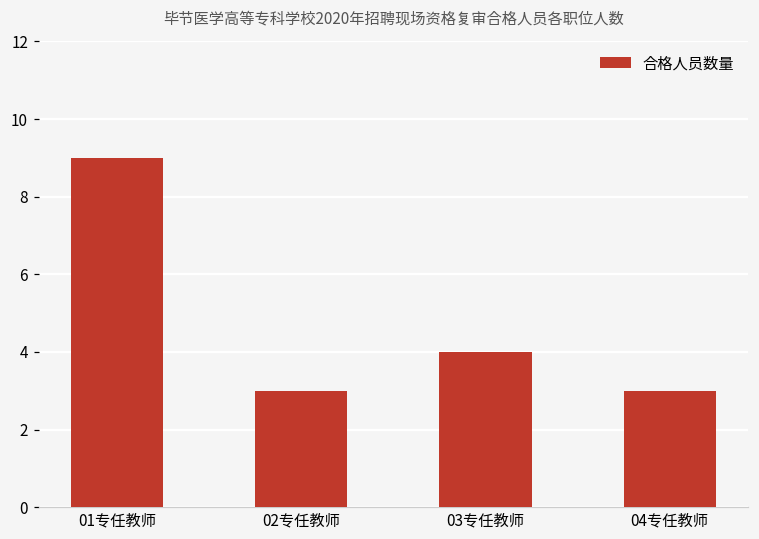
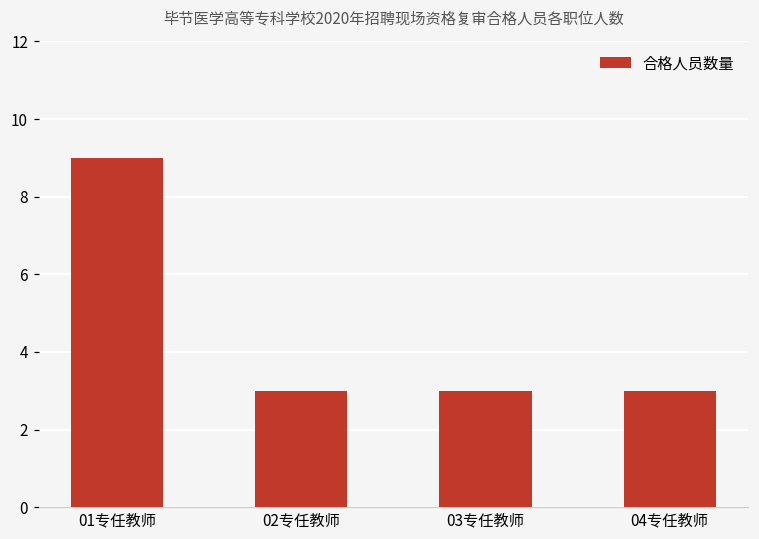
03专任教师: 4 -> 3
